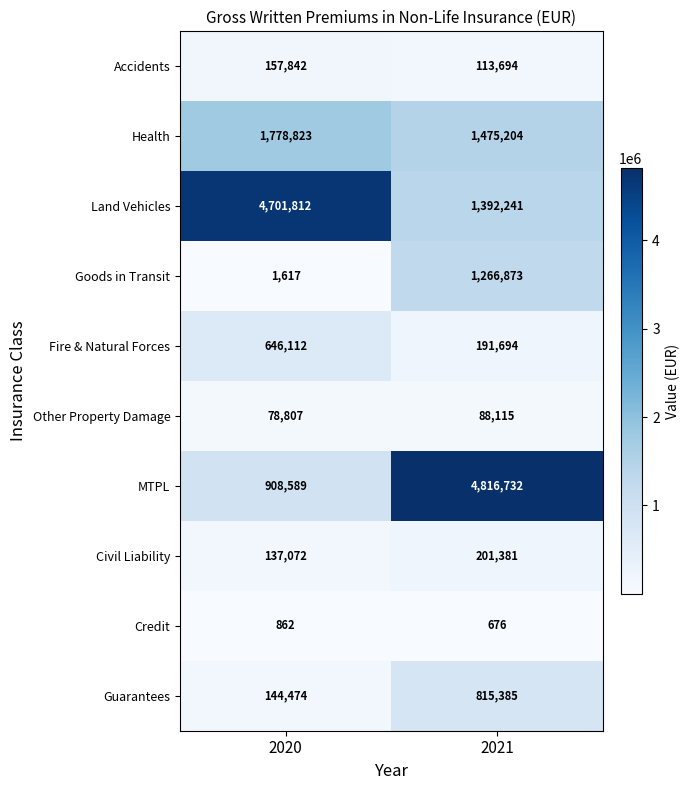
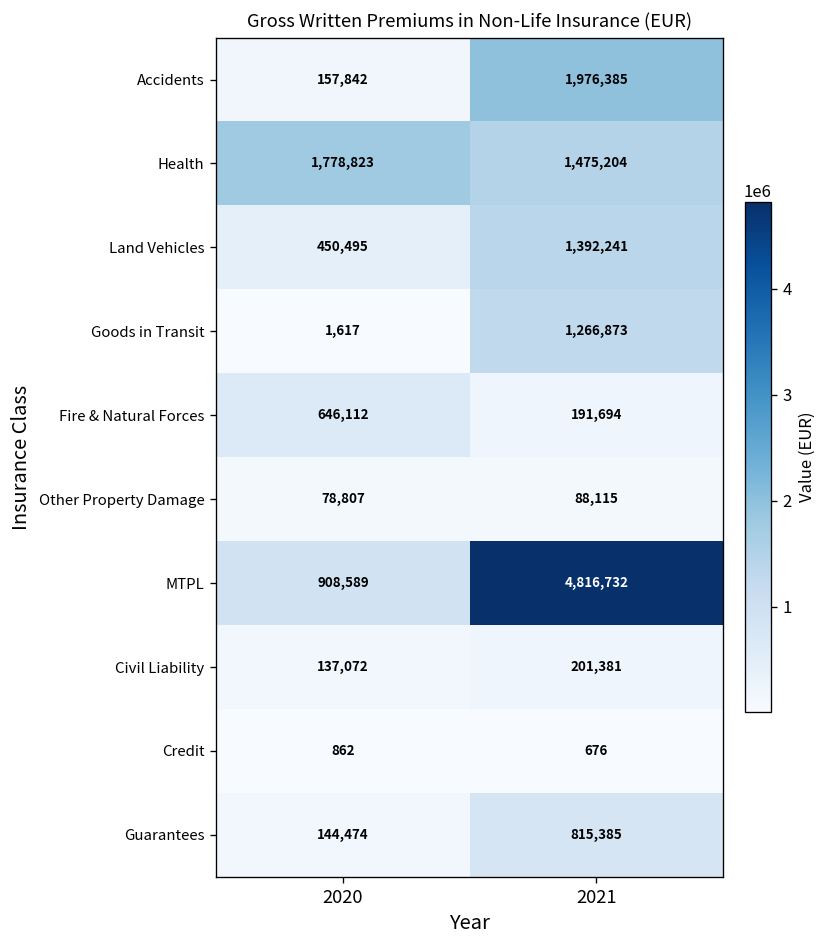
Accidents, 2021: 113,694 -> 1,976,385
Land Vehicles, 2020: 4,701,812 -> 450,495
